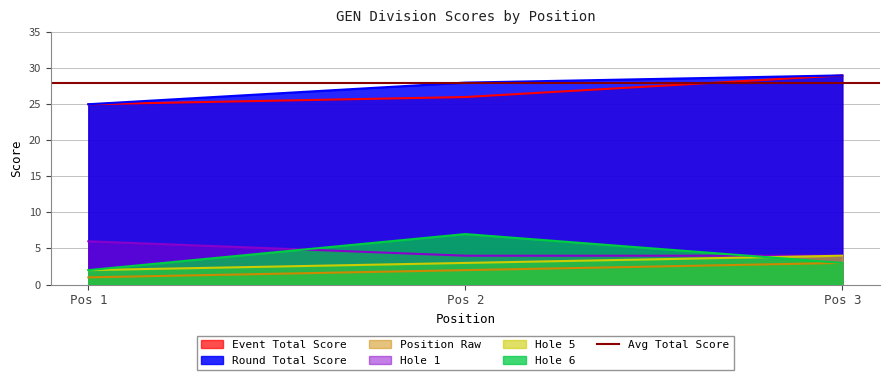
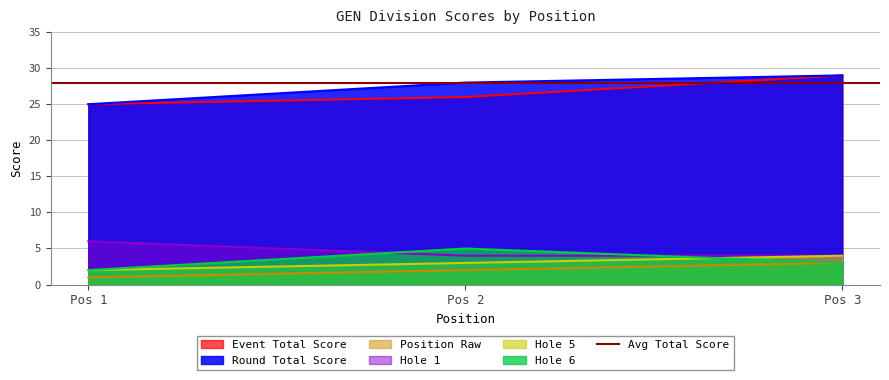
Hole 6, Pos 2: 7 -> 5
